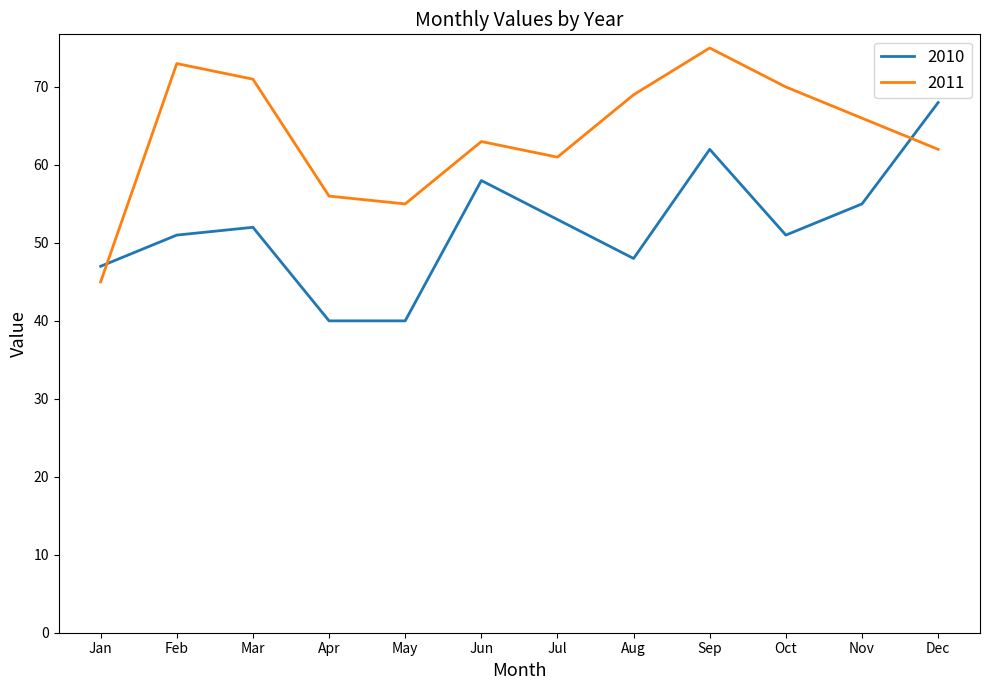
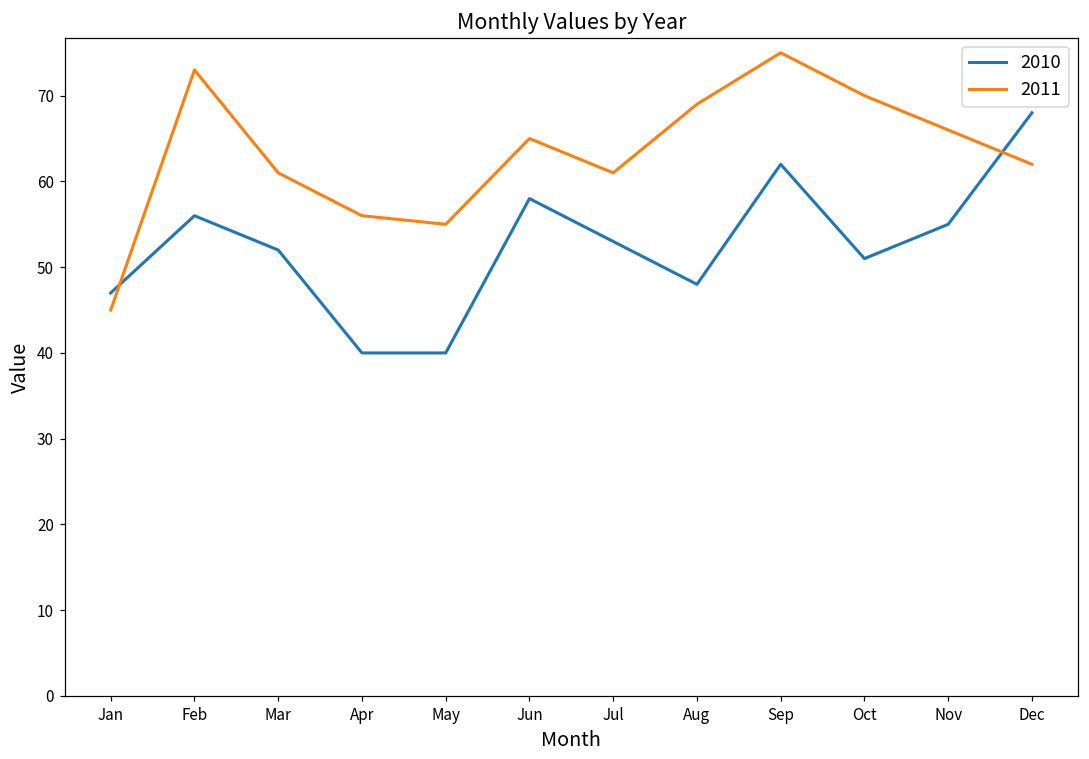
2010, Feb: 51 -> 56
2011, Mar: 71 -> 61
2011, Jun: 63 -> 65
